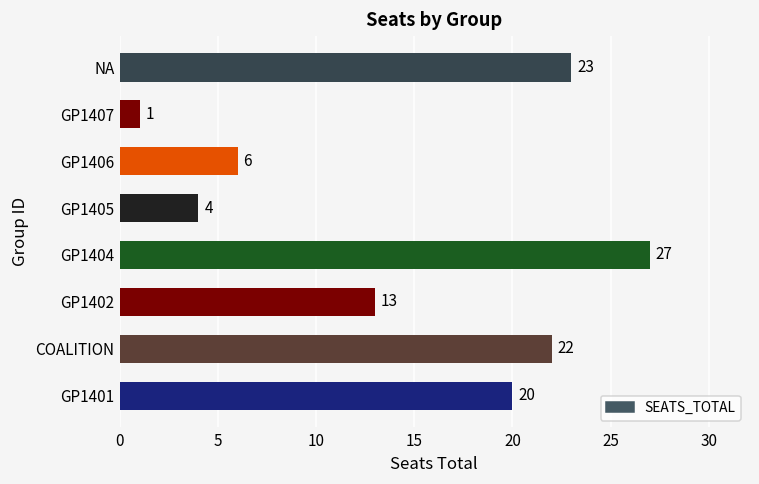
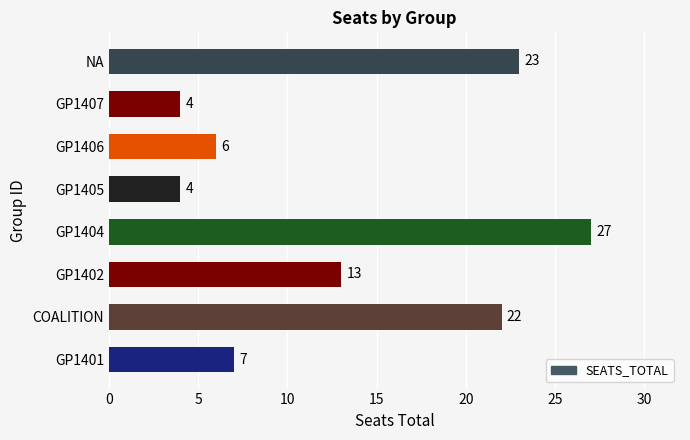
GP1407: 1 -> 4
GP1401: 20 -> 7
